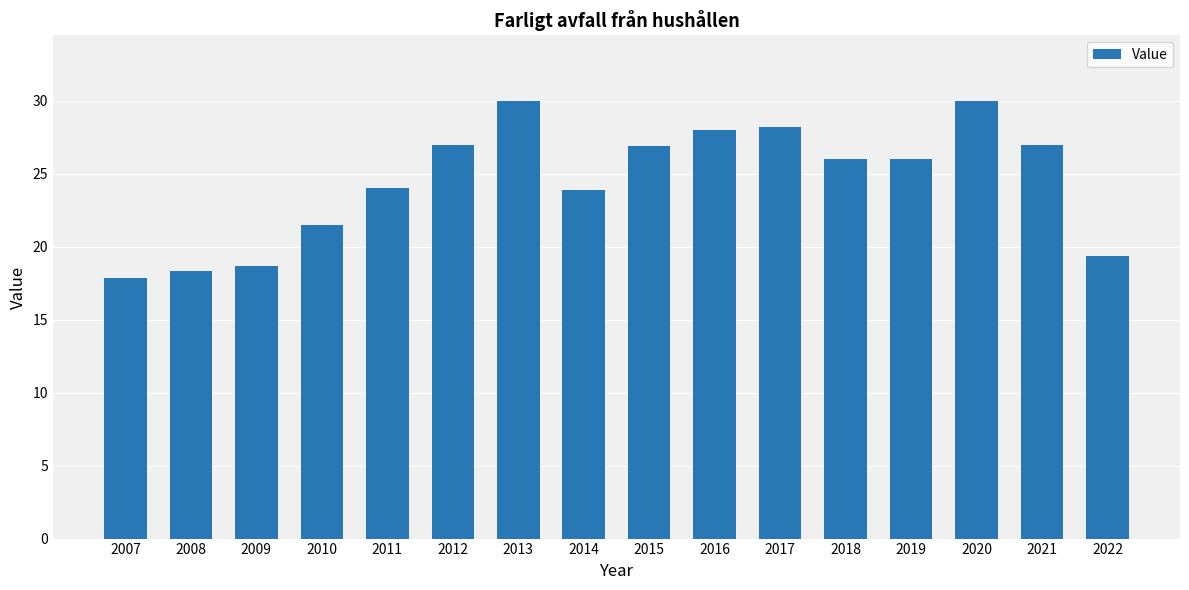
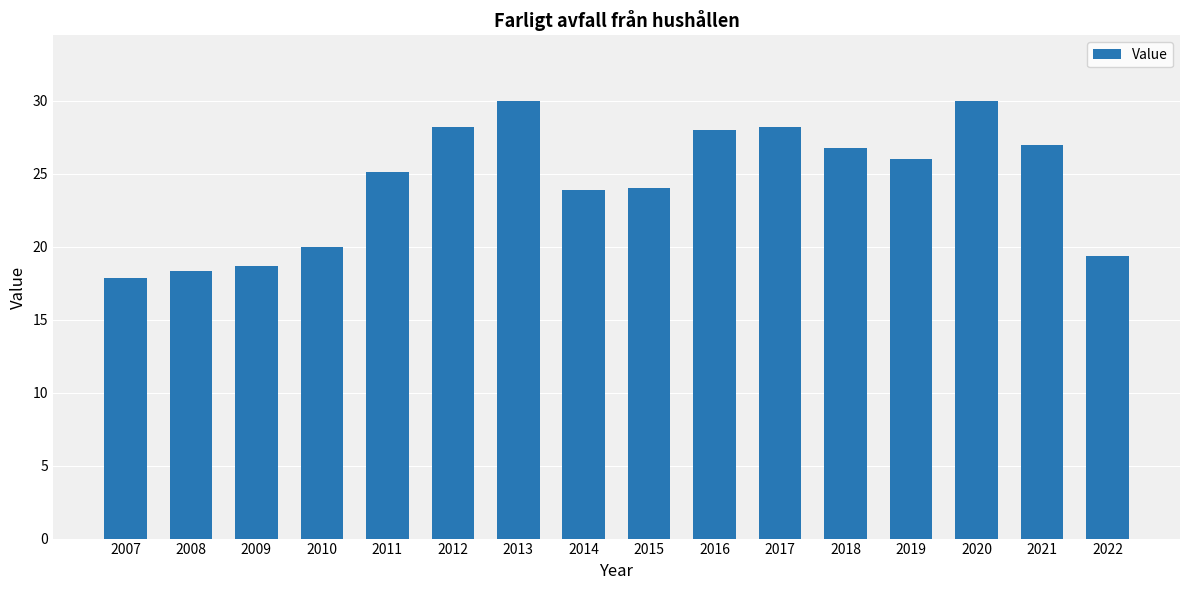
2010: 21.5 -> 20.0
2011: 24.0 -> 25.1
2012: 27.0 -> 28.2
2015: 26.9 -> 24.0
2018: 26.0 -> 26.8
